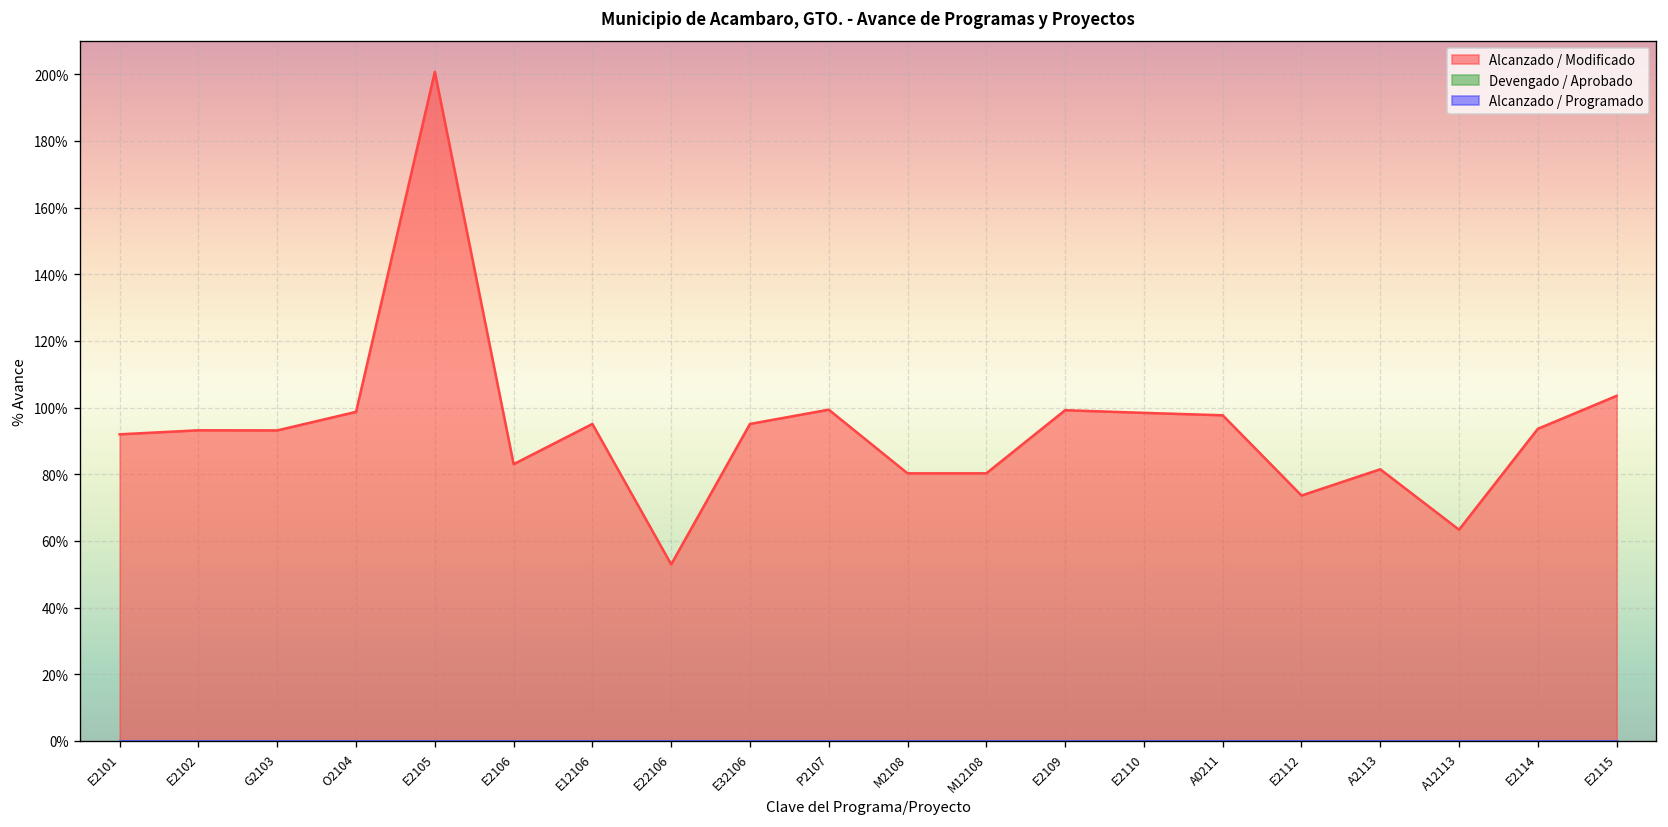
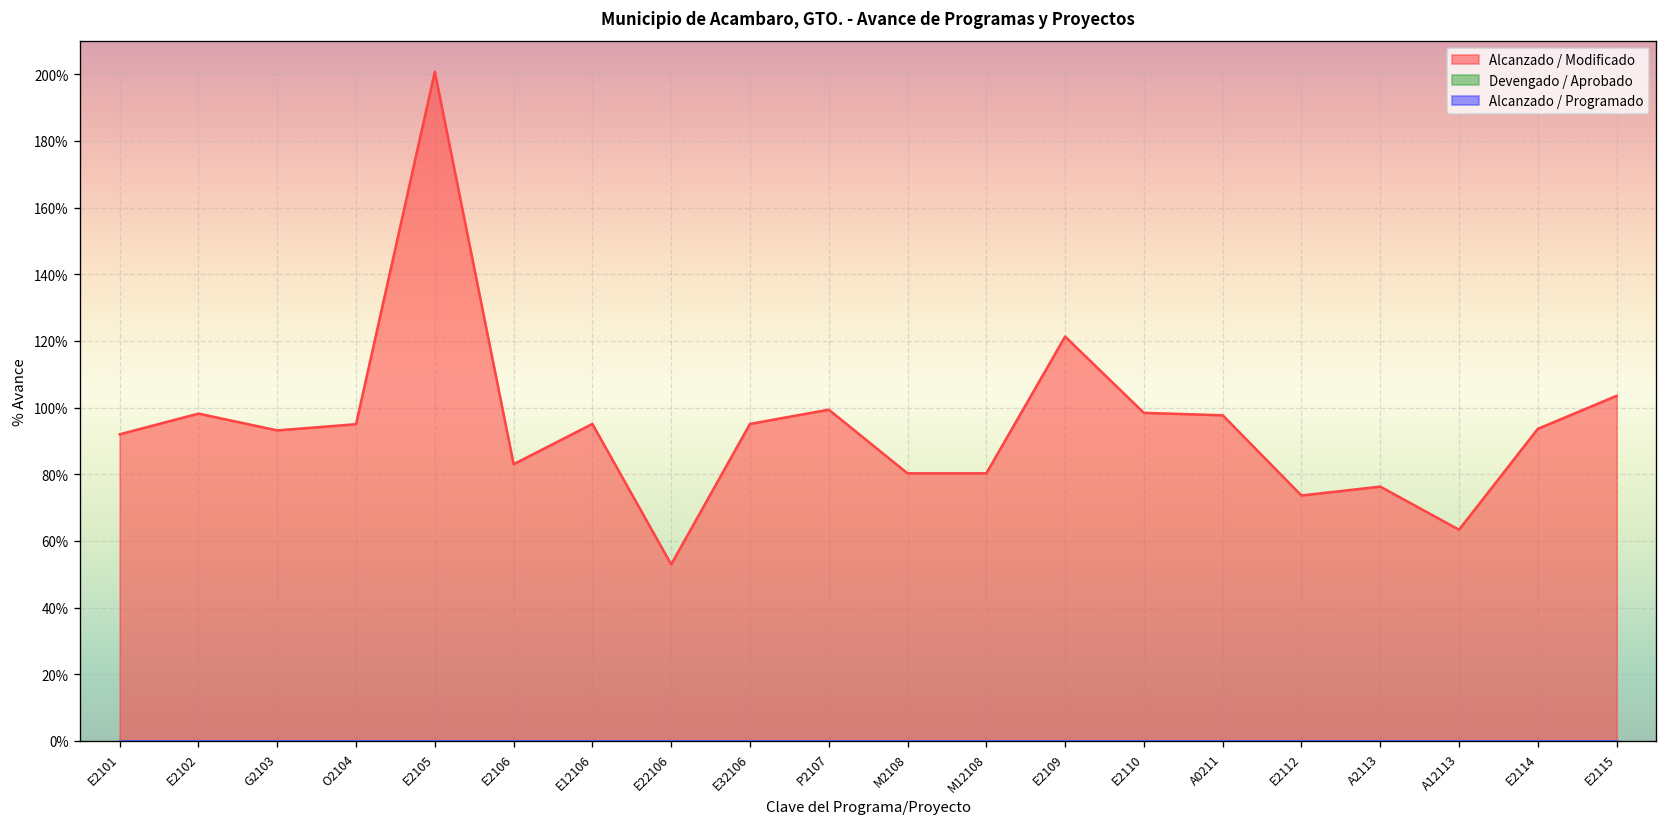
Alcanzado / Modificado, E2102: 93% -> 98%
Alcanzado / Modificado, O2104: 99% -> 95%
Alcanzado / Modificado, E2109: 99% -> 121%
Alcanzado / Modificado, A2113: 81% -> 76%
